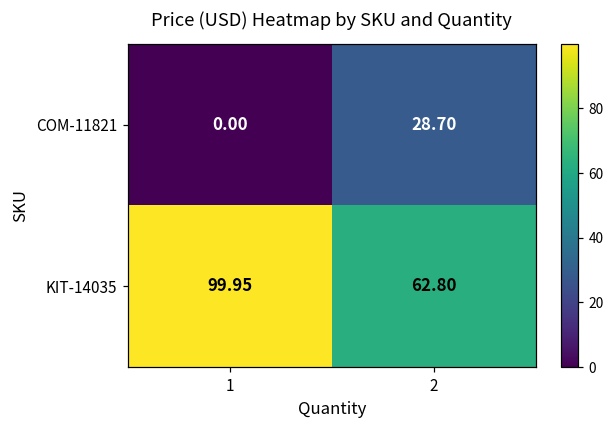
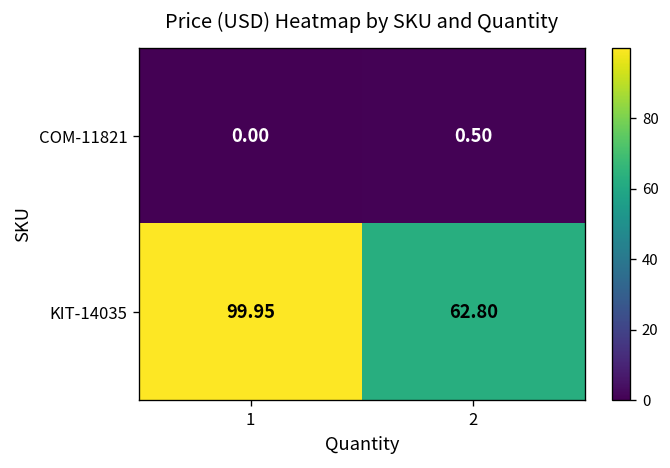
COM-11821, 2: 28.70 -> 0.50
